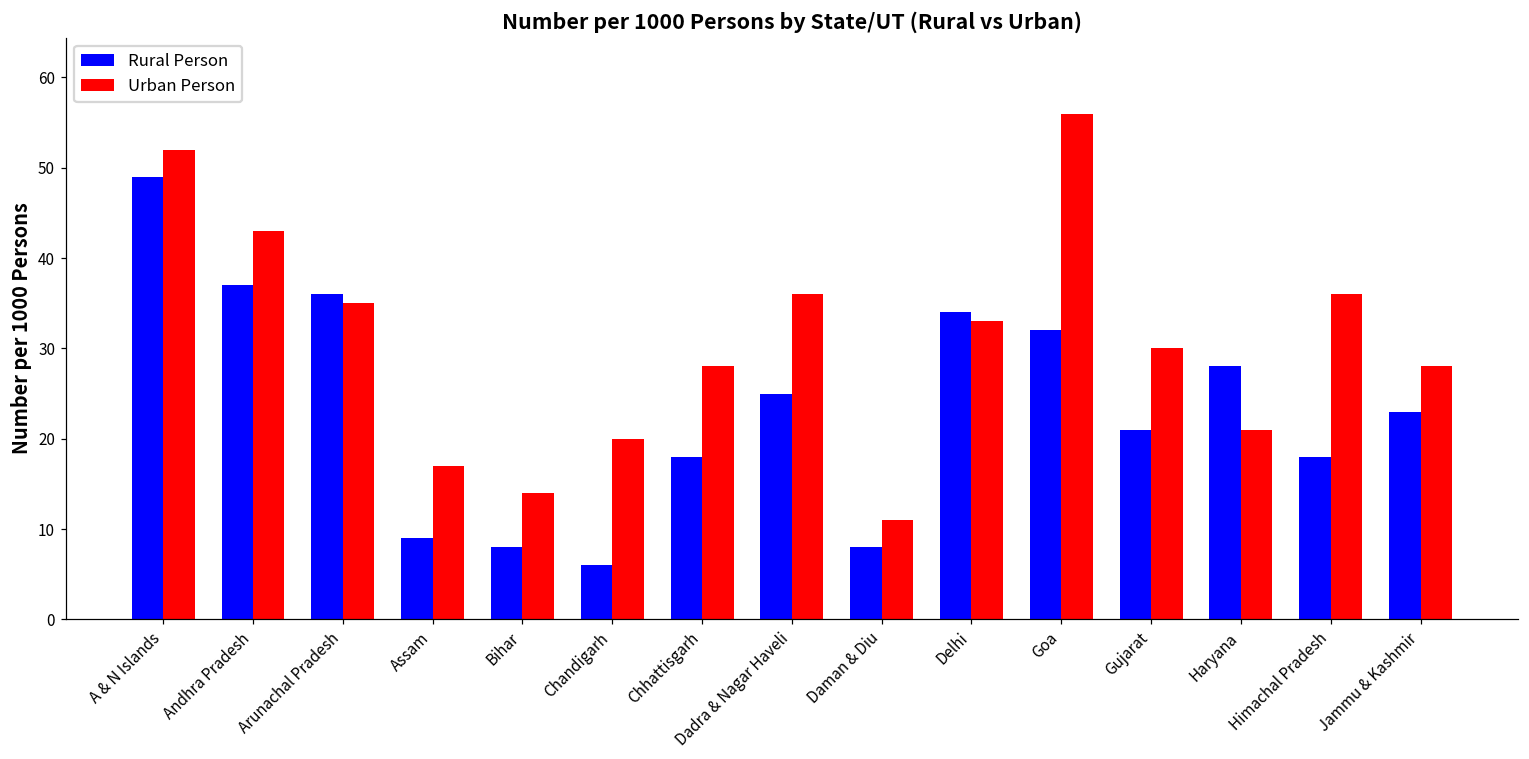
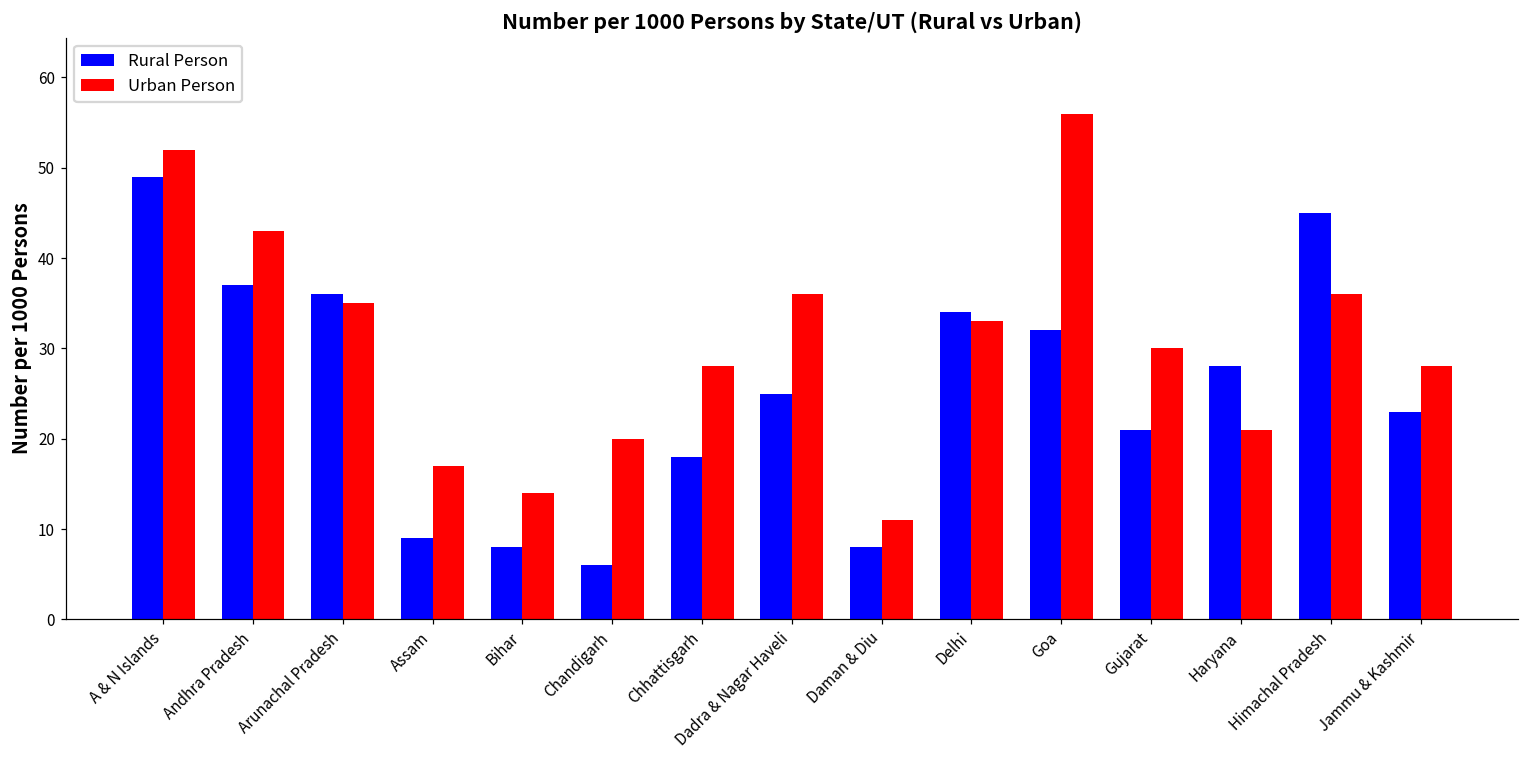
Rural Person, Himachal Pradesh: 18 -> 45
